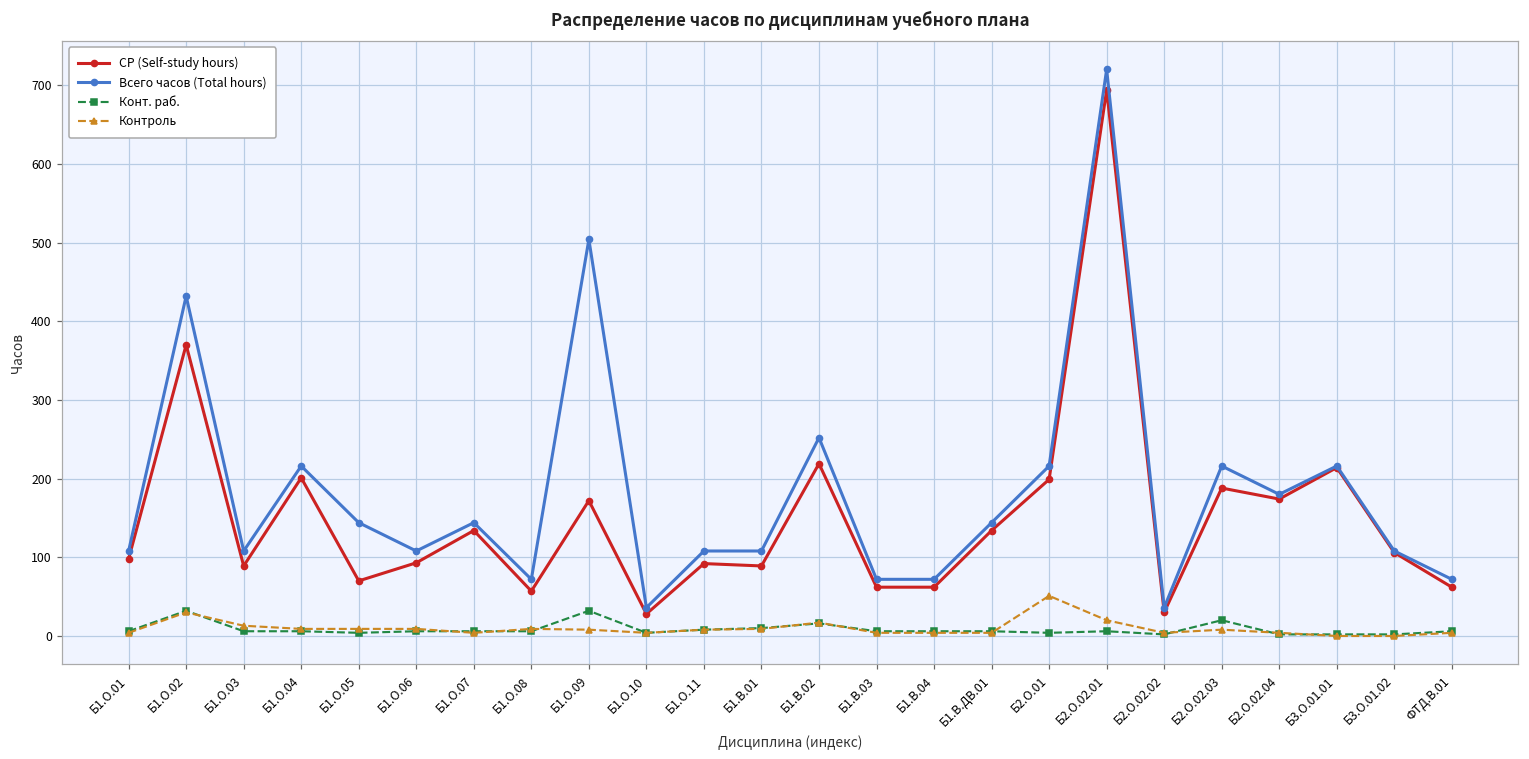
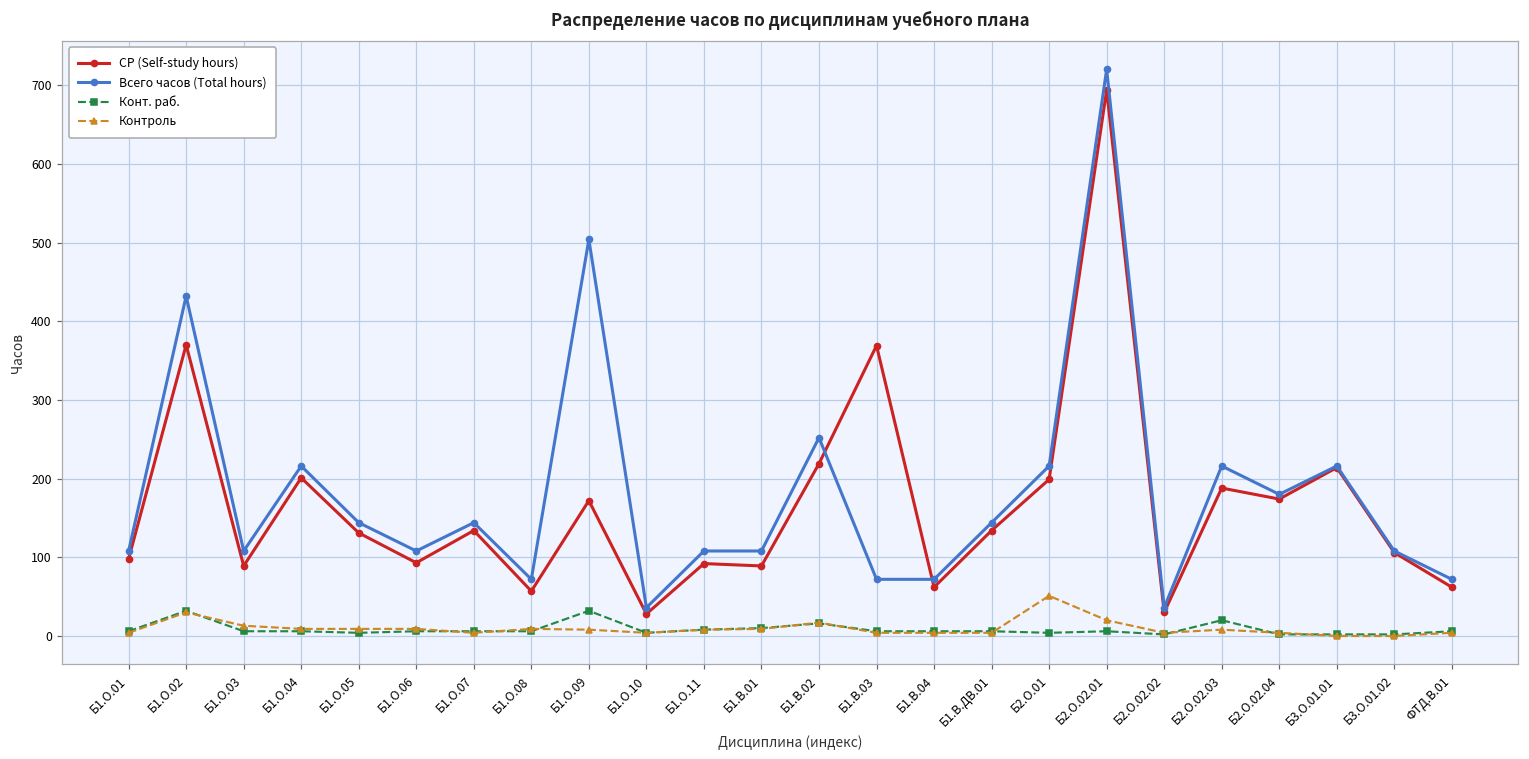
СР (Self-study hours), Б1.О.05: 70 -> 130
СР (Self-study hours), Б1.В.03: 60 -> 370
